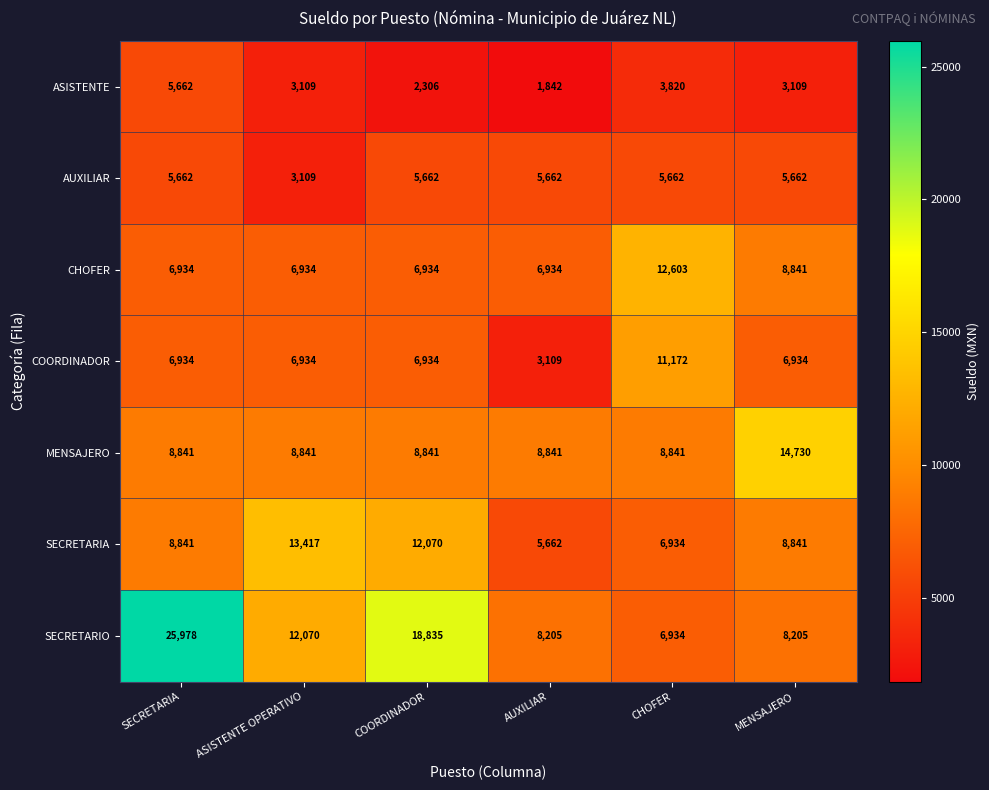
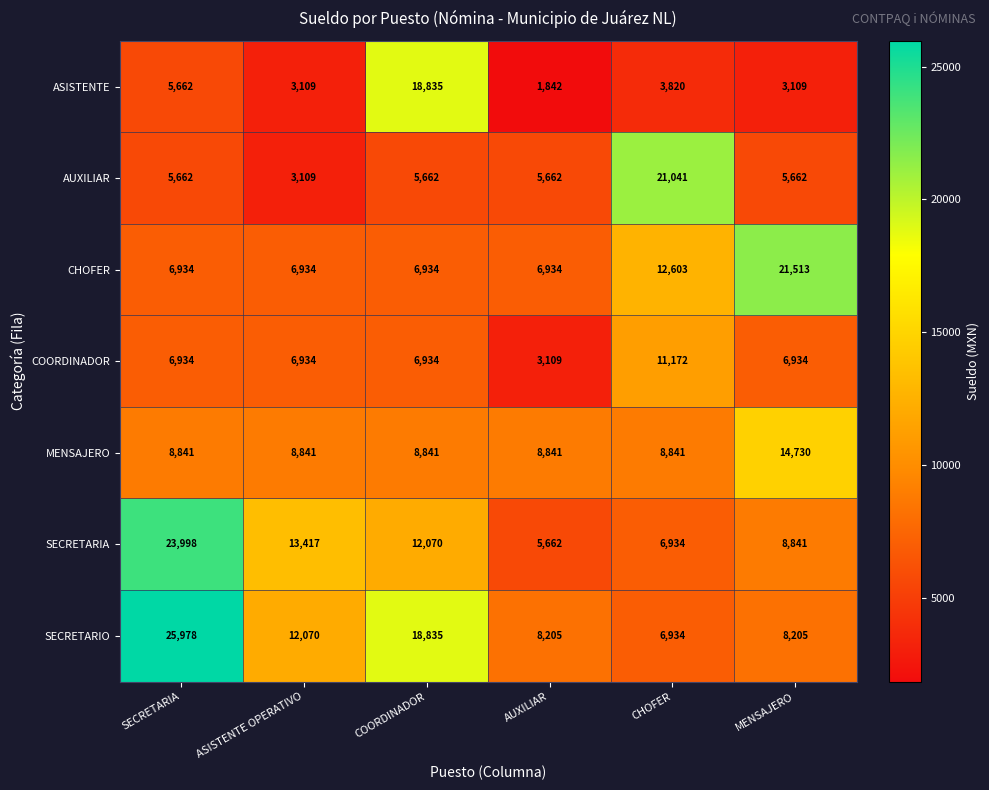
ASISTENTE, COORDINADOR: 2,306 -> 18,835
AUXILIAR, CHOFER: 5,662 -> 21,041
CHOFER, MENSAJERO: 8,841 -> 21,513
SECRETARIA, SECRETARIA: 8,841 -> 23,998
